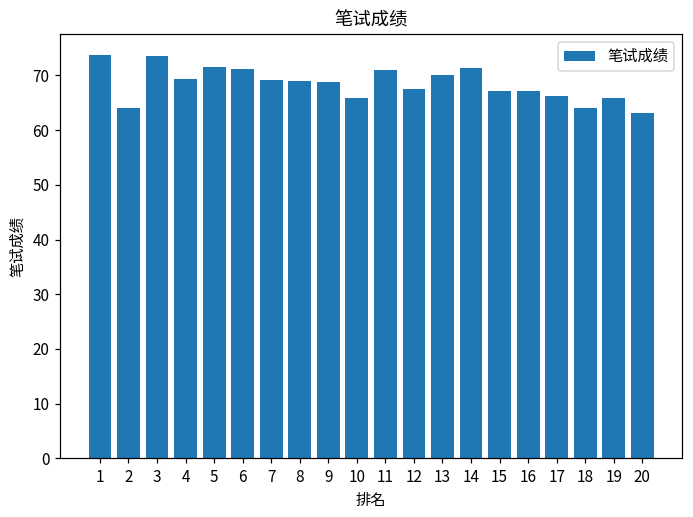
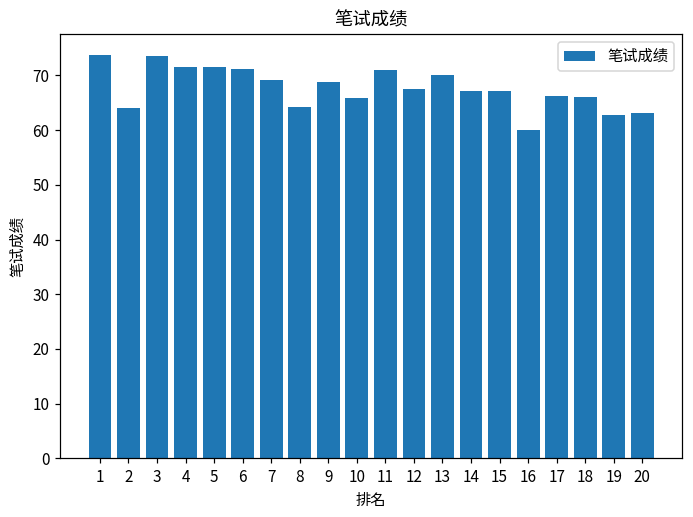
4: 69 -> 72
8: 69 -> 64
14: 71 -> 67
16: 67 -> 60
18: 64 -> 66
19: 66 -> 63
